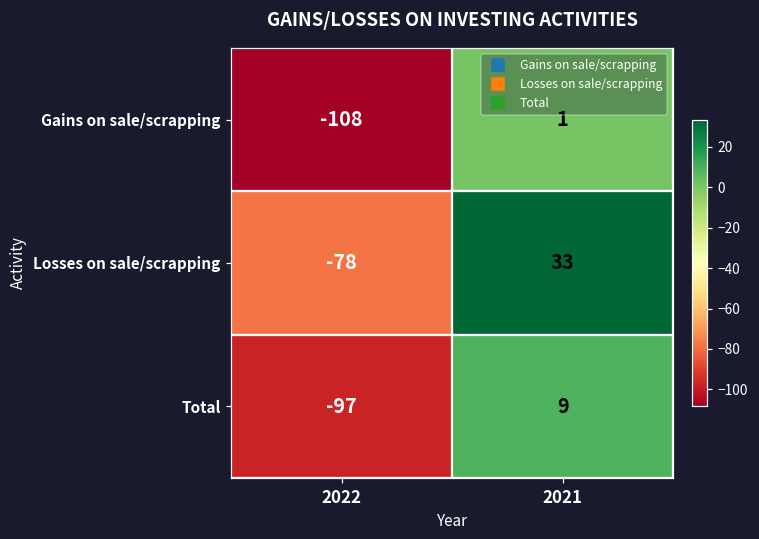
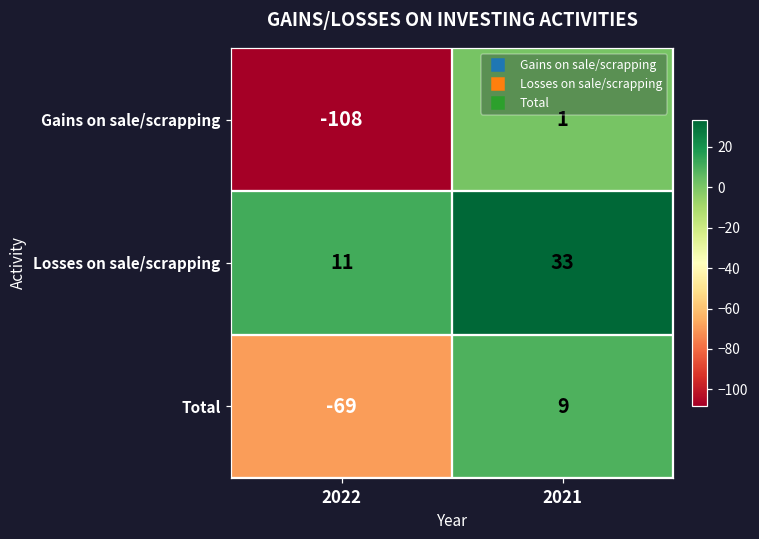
Losses on sale/scrapping, 2022: -78 -> 11
Total, 2022: -97 -> -69
